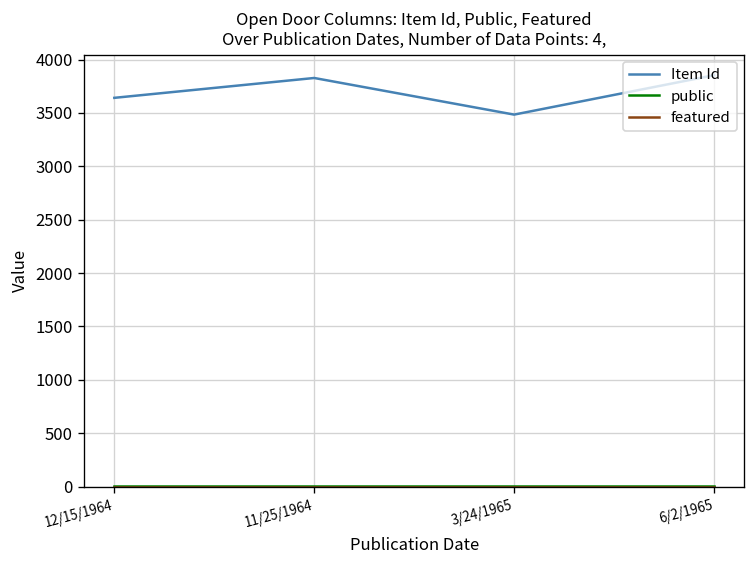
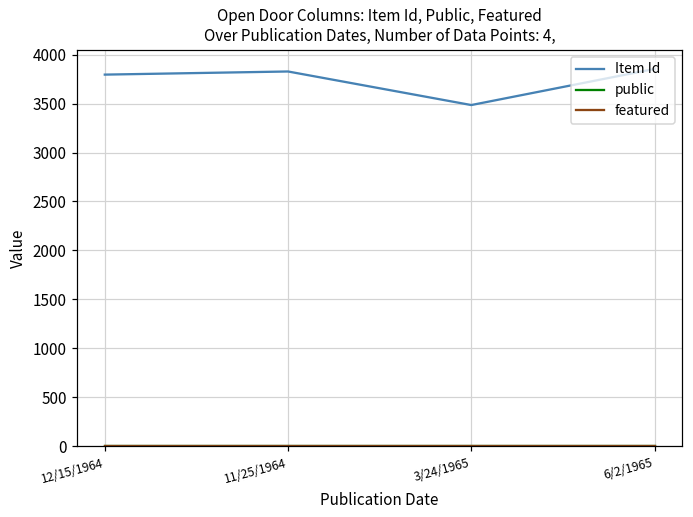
Item Id, 12/15/1964: 3600 -> 3800
